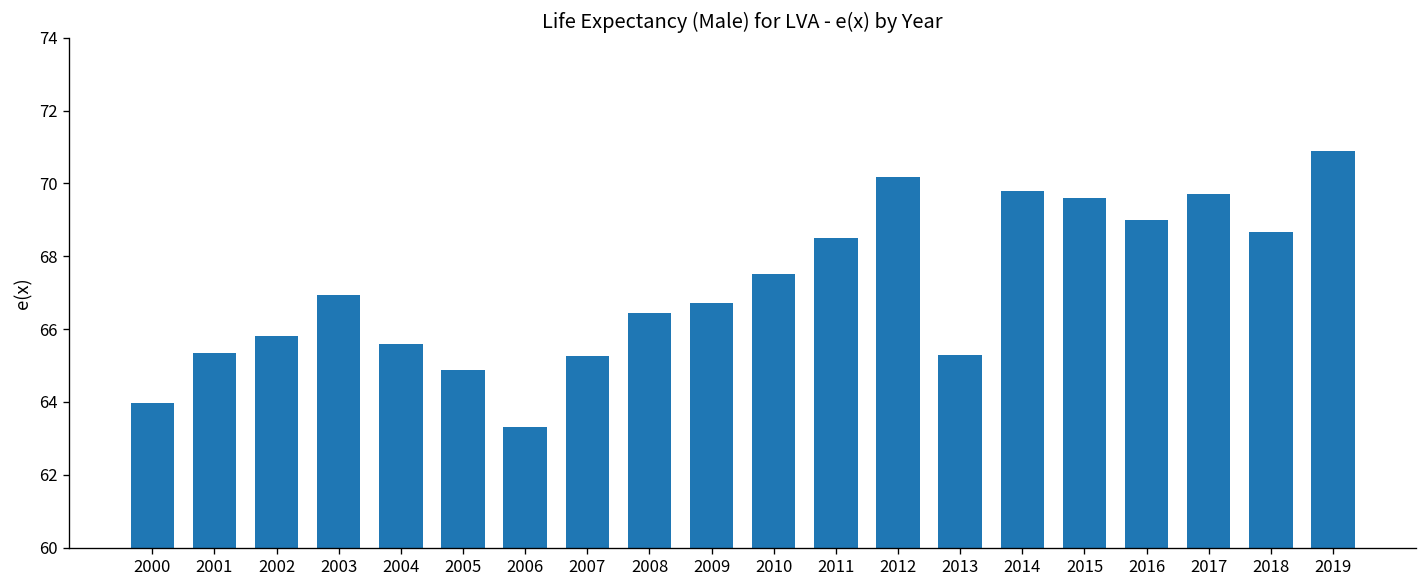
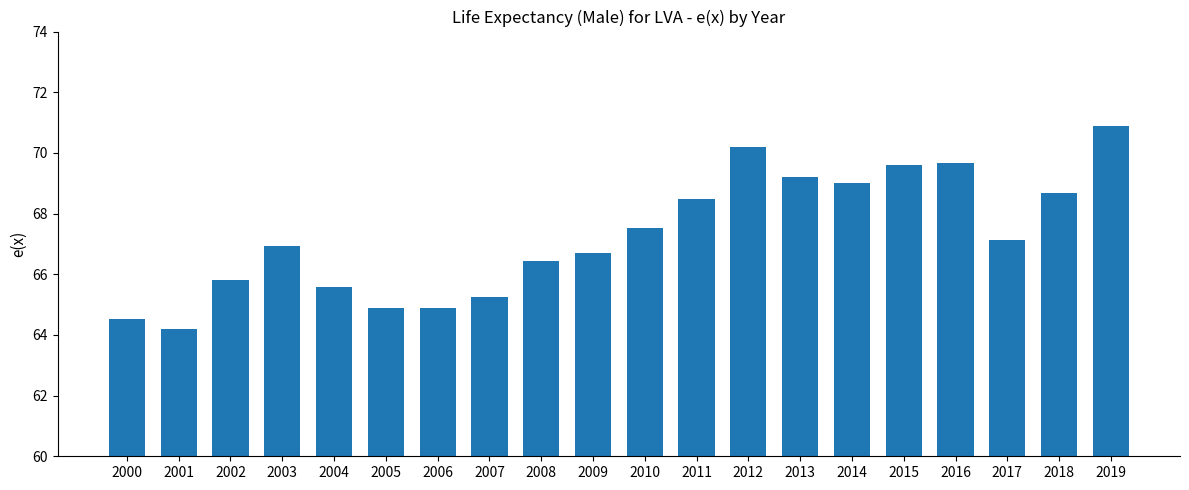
2000: 64.0 -> 64.5
2001: 65.4 -> 64.2
2006: 63.3 -> 64.9
2013: 65.3 -> 69.2
2014: 69.8 -> 69.0
2016: 69.0 -> 69.7
2017: 69.7 -> 67.1
